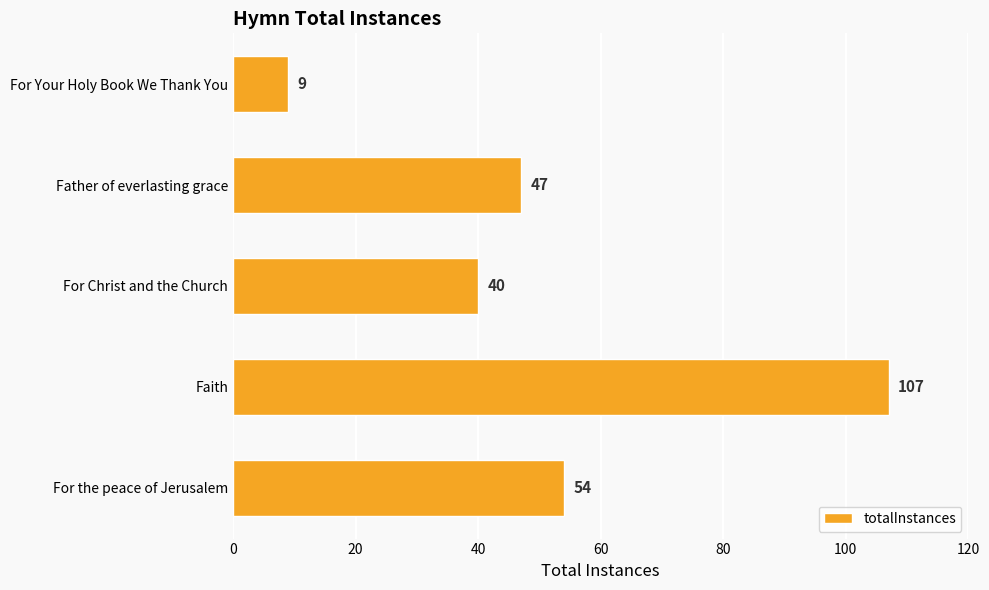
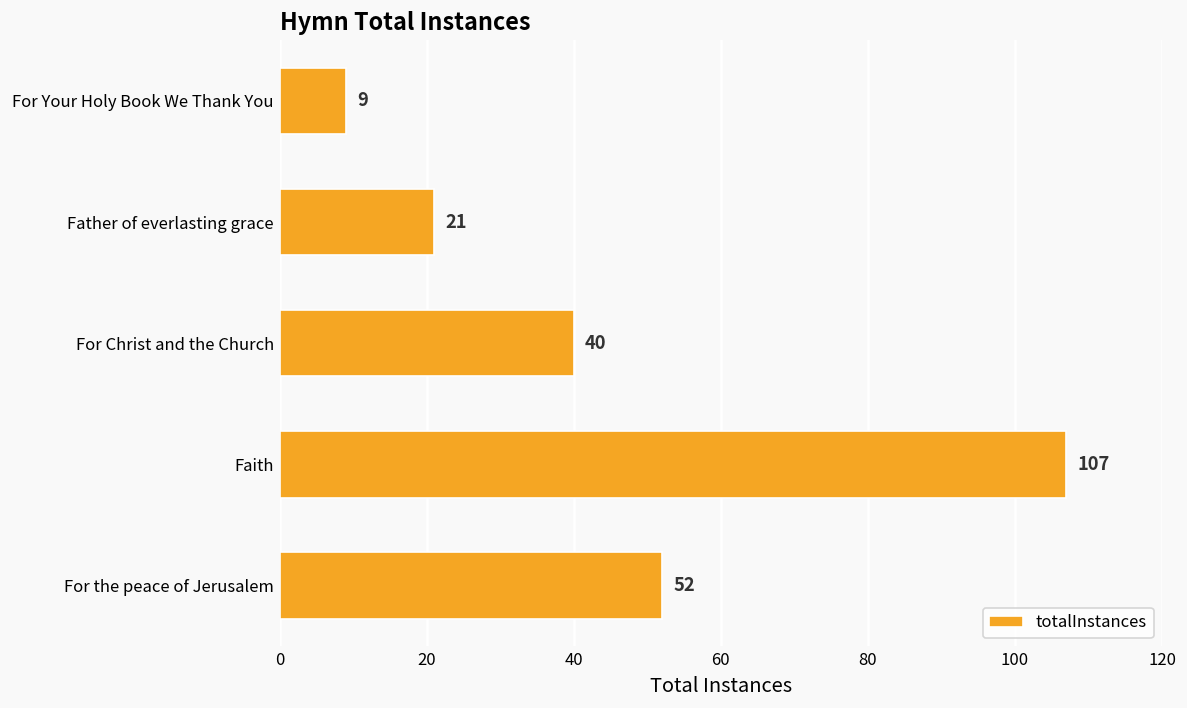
Father of everlasting grace: 47 -> 21
For the peace of Jerusalem: 54 -> 52
